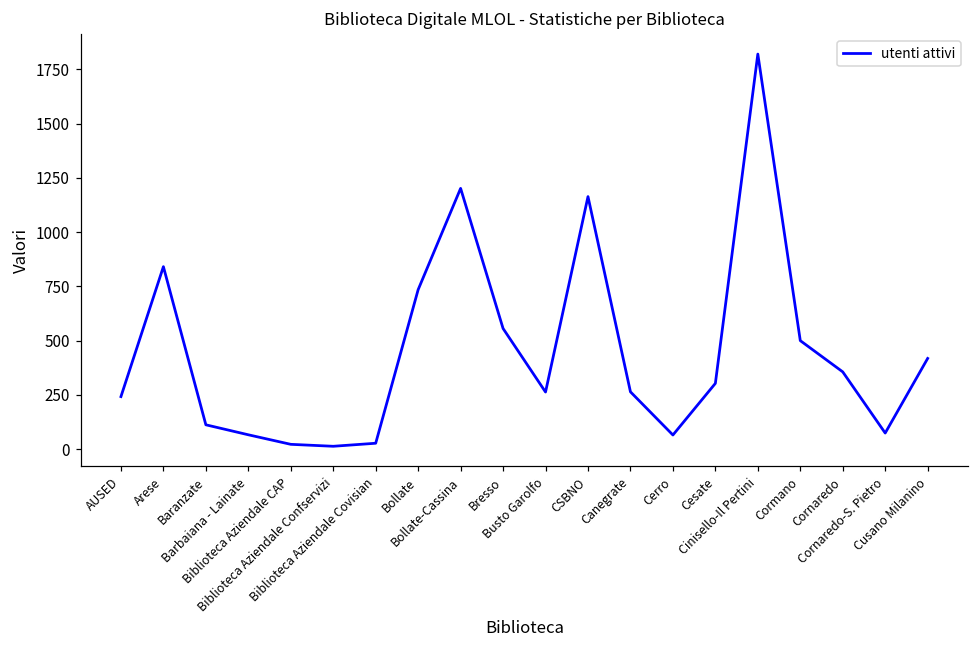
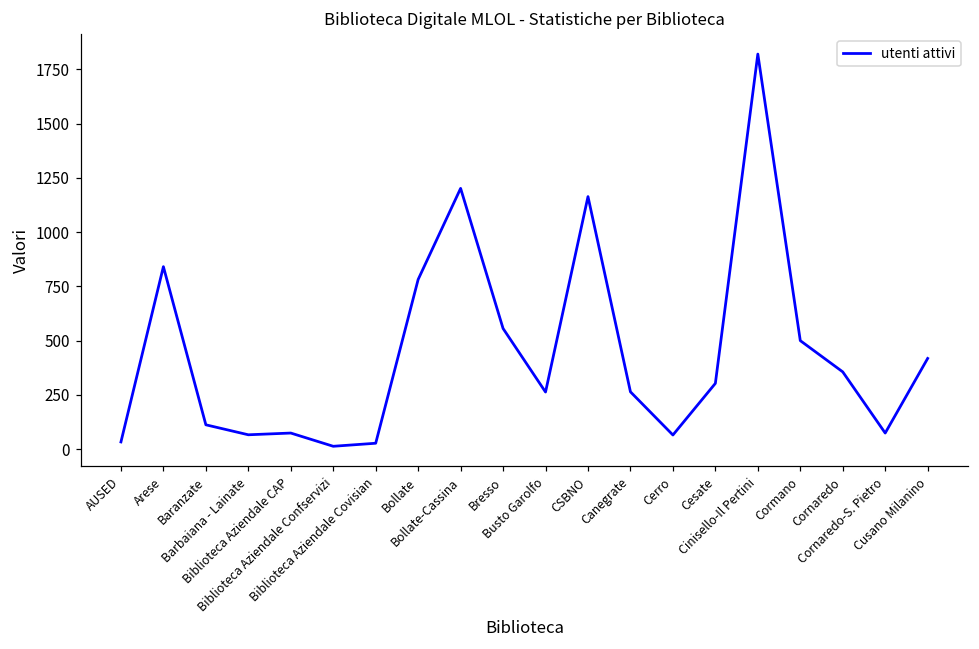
AUSED: 240 -> 30
Biblioteca Aziendale CAP: 20 -> 70
Bollate: 740 -> 780
